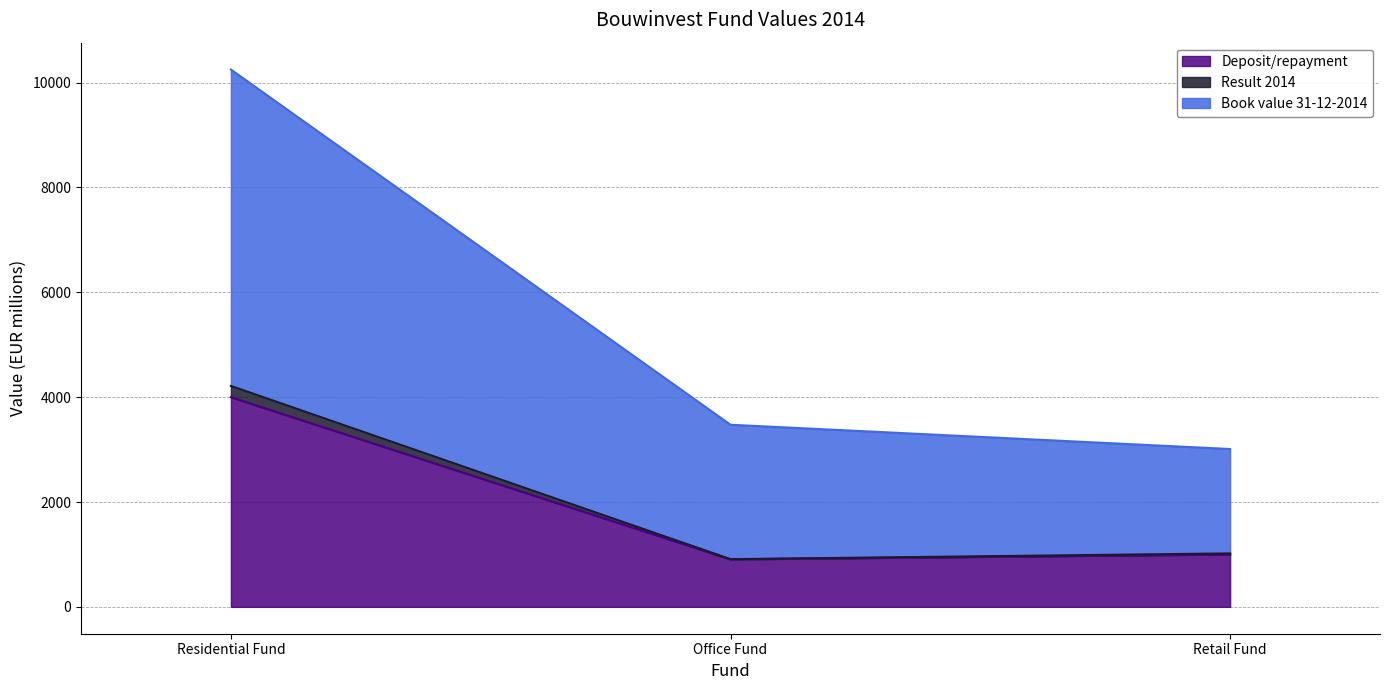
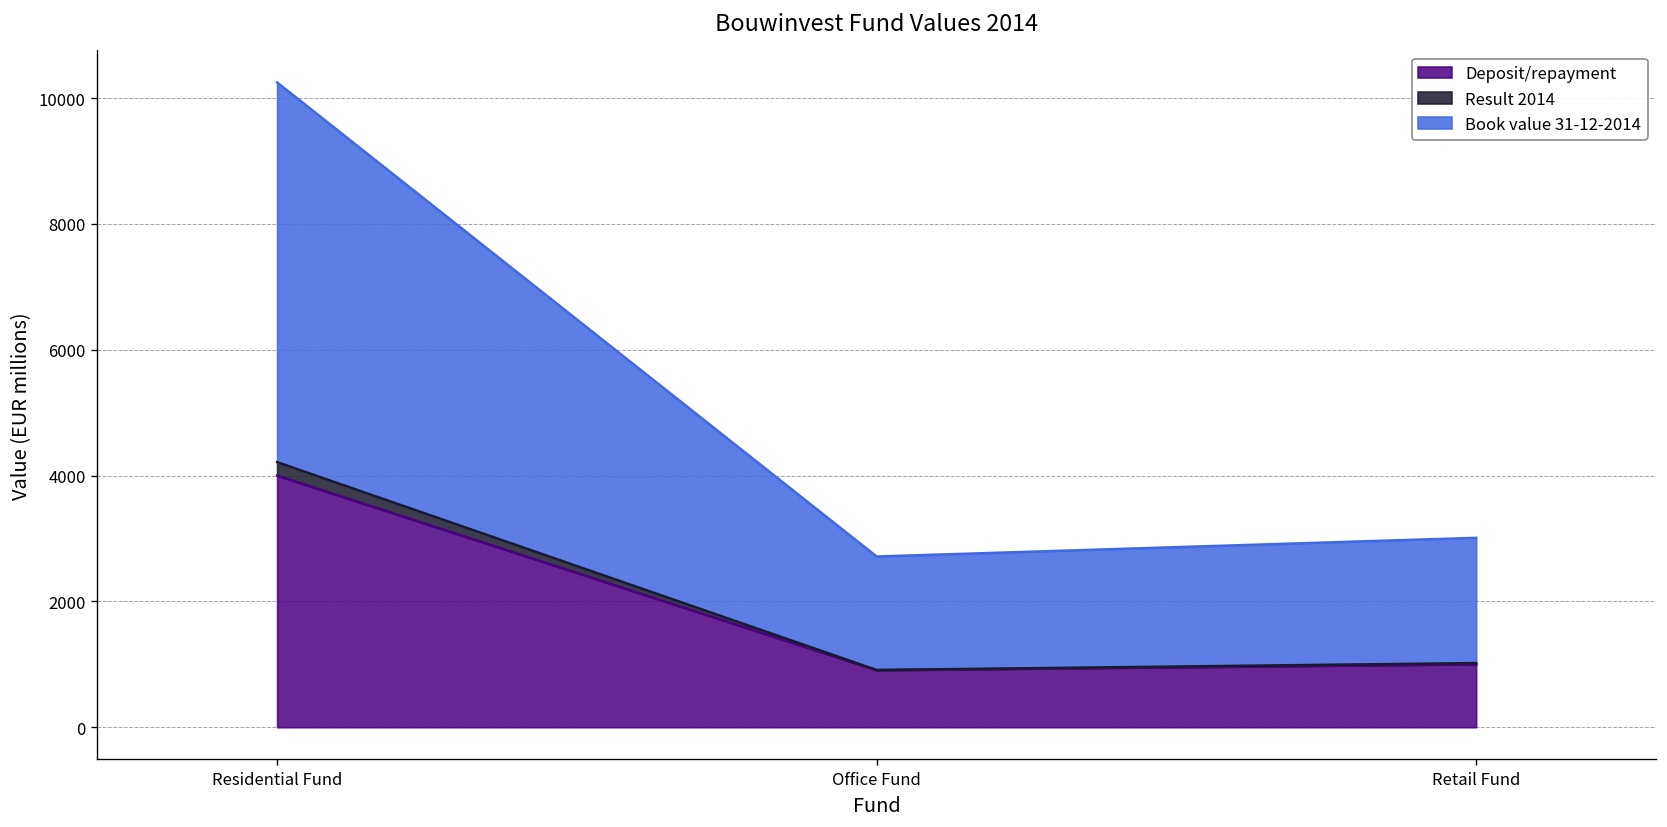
Book value 31-12-2014, Office Fund: 2600 -> 1800
